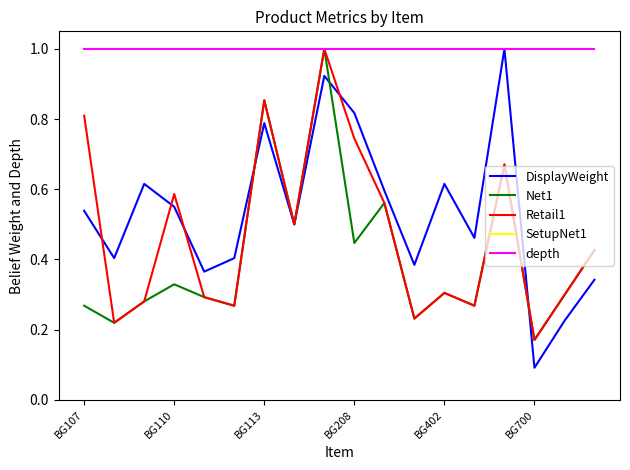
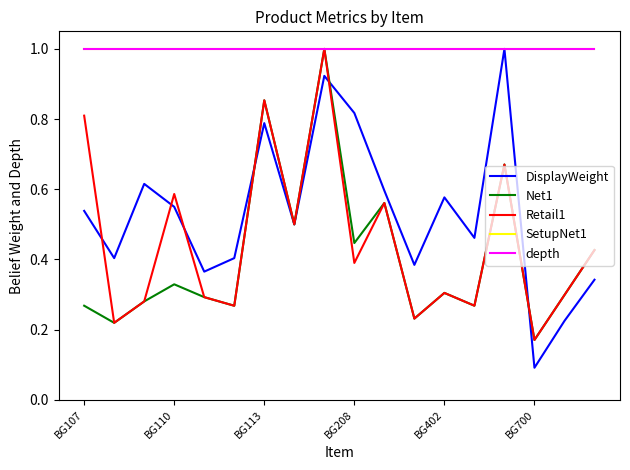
Retail1, BG208: 0.74 -> 0.39
DisplayWeight, BG402: 0.62 -> 0.58
